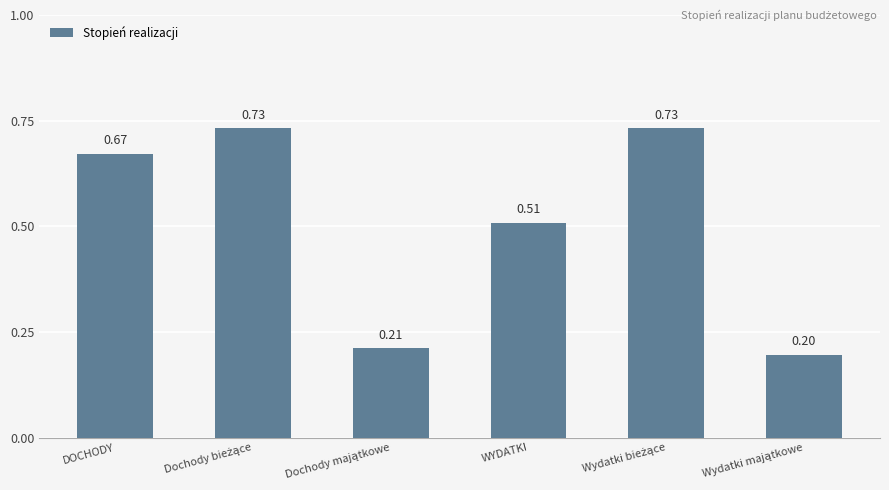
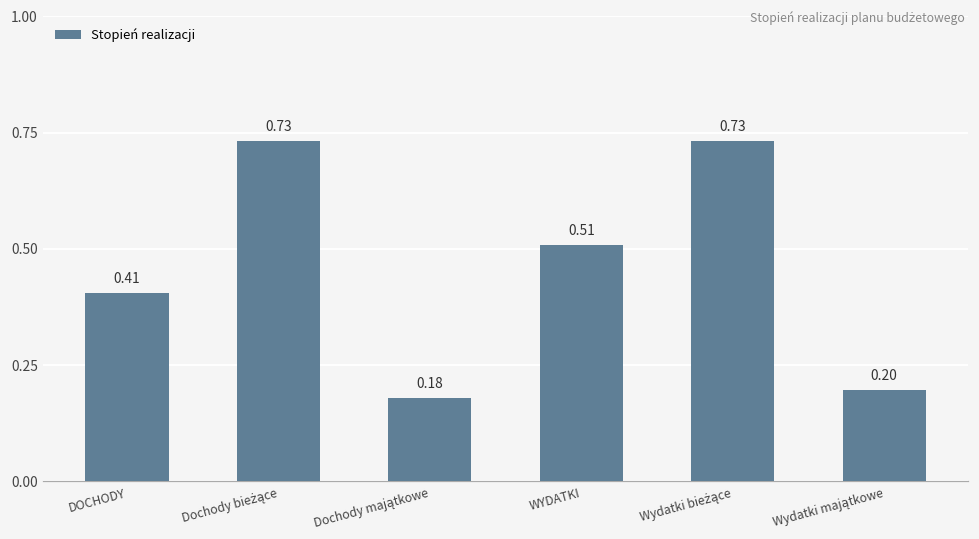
DOCHODY: 0.67 -> 0.41
Dochody majątkowe: 0.21 -> 0.18
